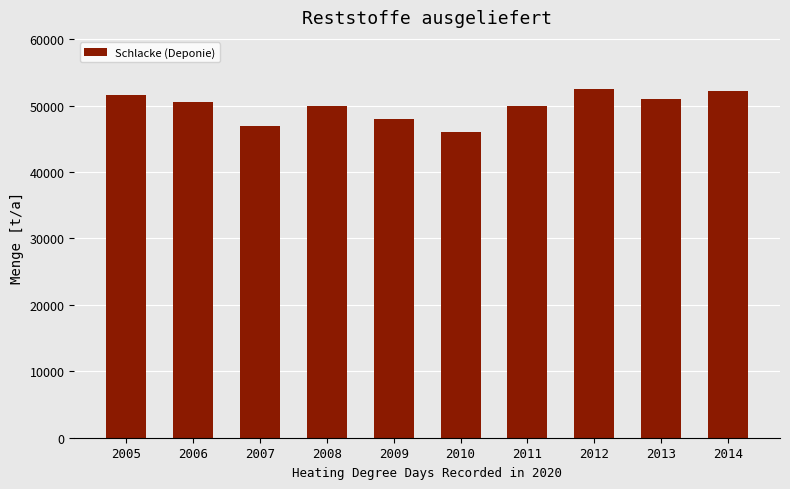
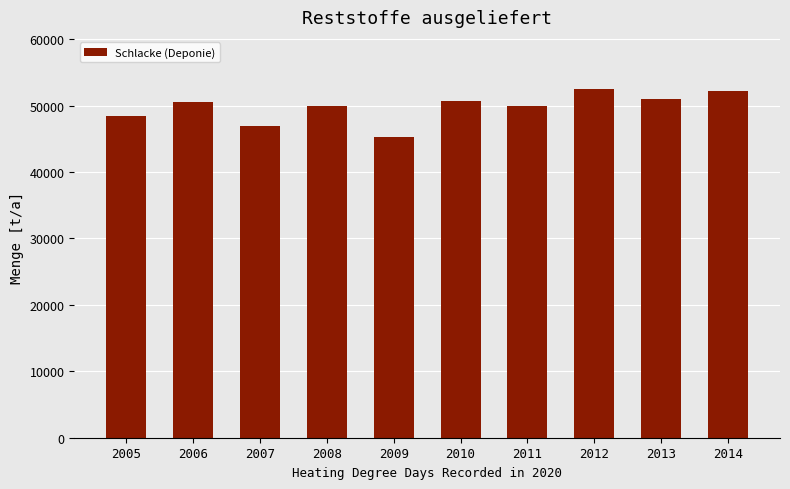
2005: 52000 -> 48000
2009: 48000 -> 45000
2010: 46000 -> 51000
